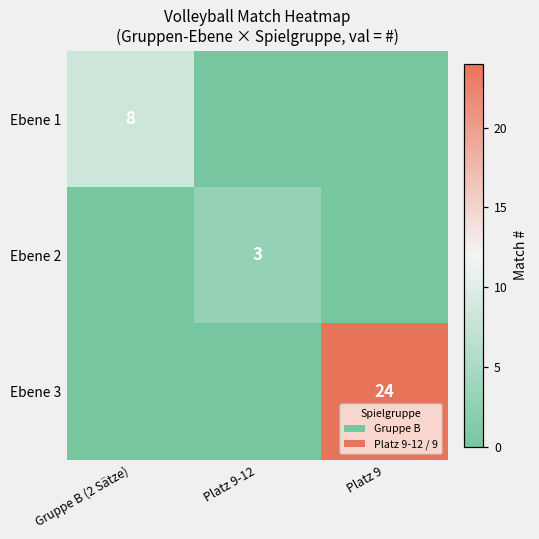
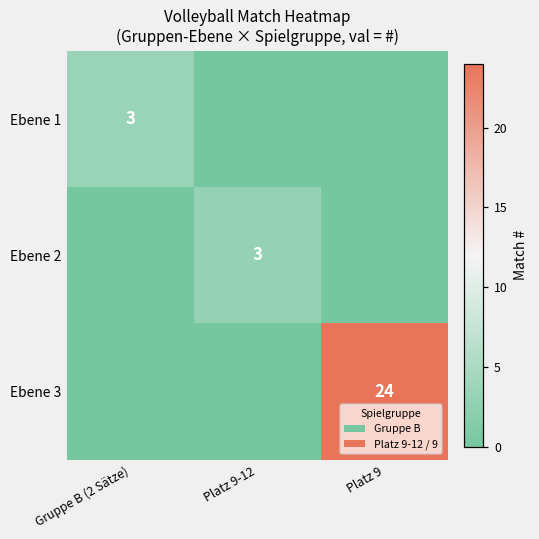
Ebene 1, Gruppe B (2 Sätze): 8 -> 3
